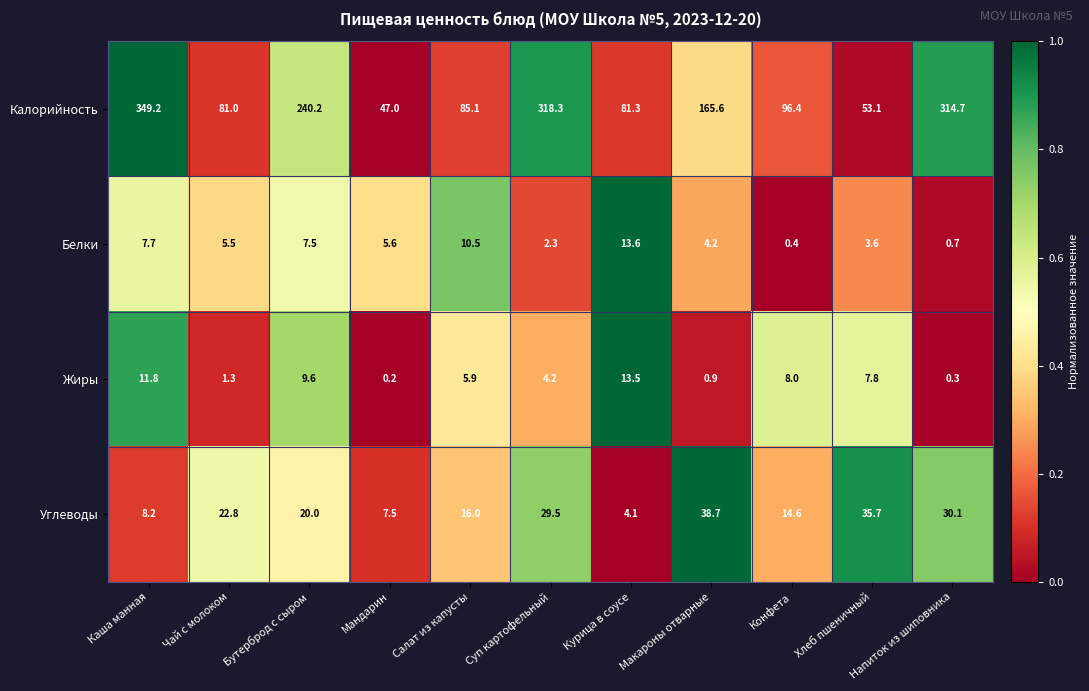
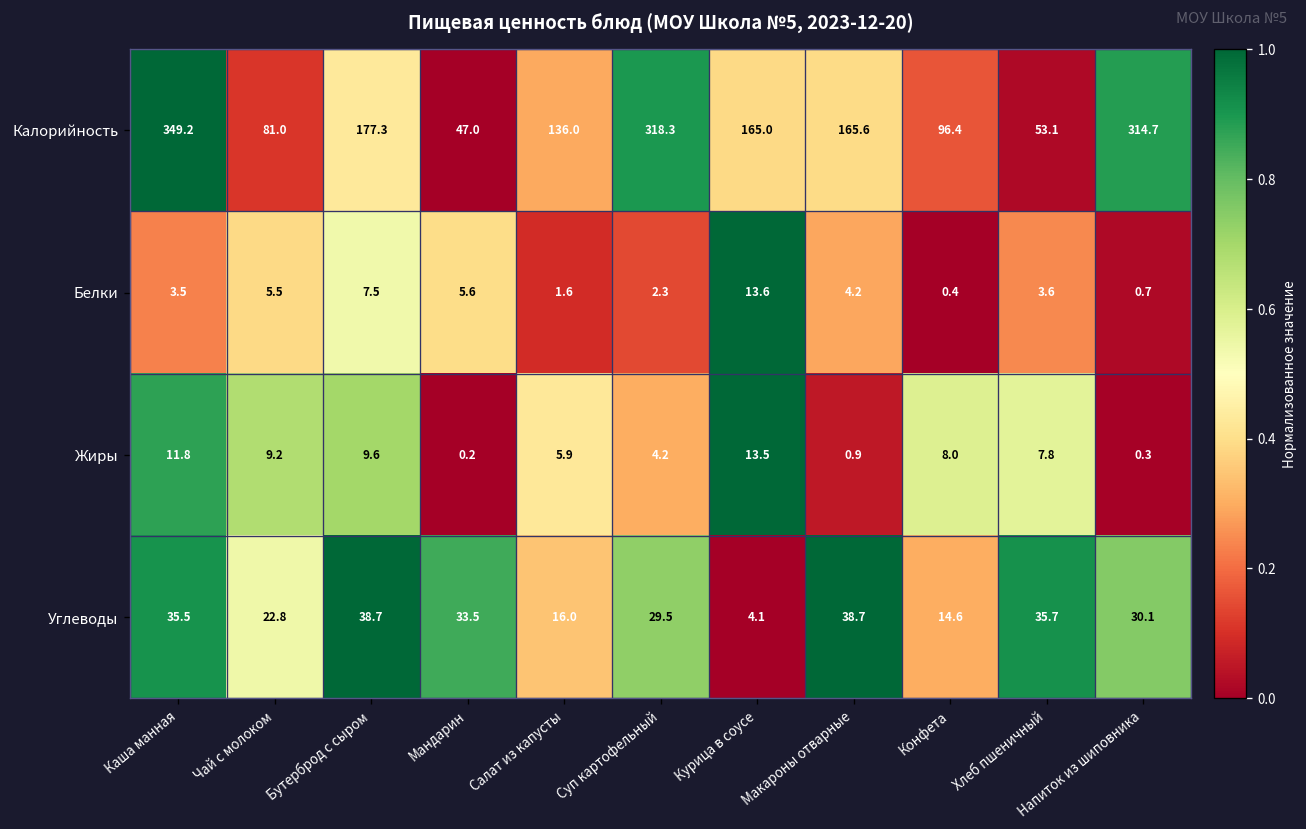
Калорийность, Бутерброд с сыром: 240.2 -> 177.3
Калорийность, Салат из капусты: 85.1 -> 136.0
Калорийность, Курица в соусе: 81.3 -> 165.0
Белки, Каша манная: 7.7 -> 3.5
Белки, Салат из капусты: 10.5 -> 1.6
Жиры, Чай с молоком: 1.3 -> 9.2
Углеводы, Каша манная: 8.2 -> 35.5
Углеводы, Бутерброд с сыром: 20.0 -> 38.7
Углеводы, Мандарин: 7.5 -> 33.5
